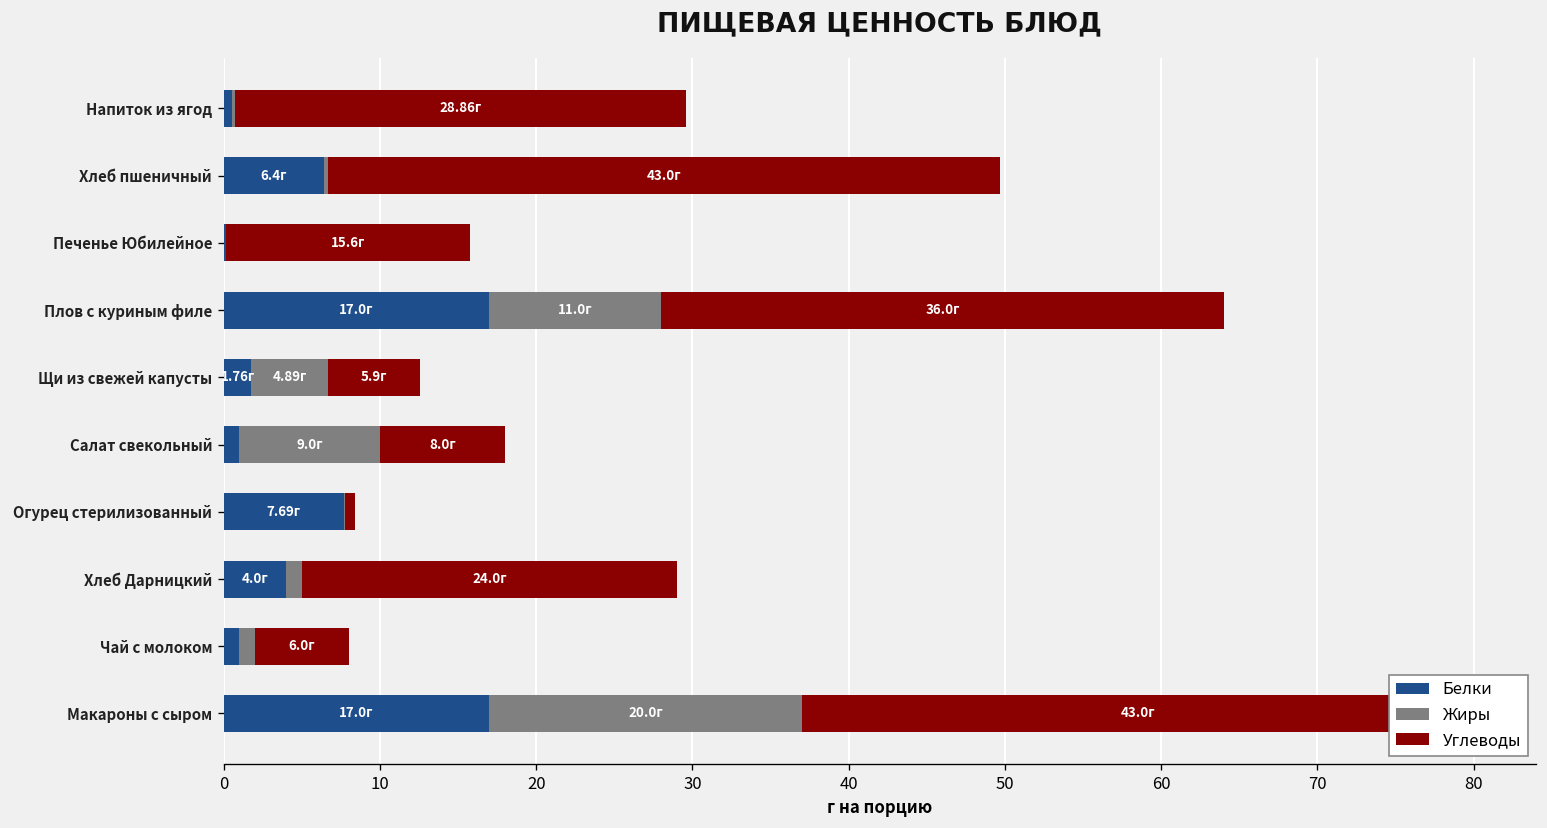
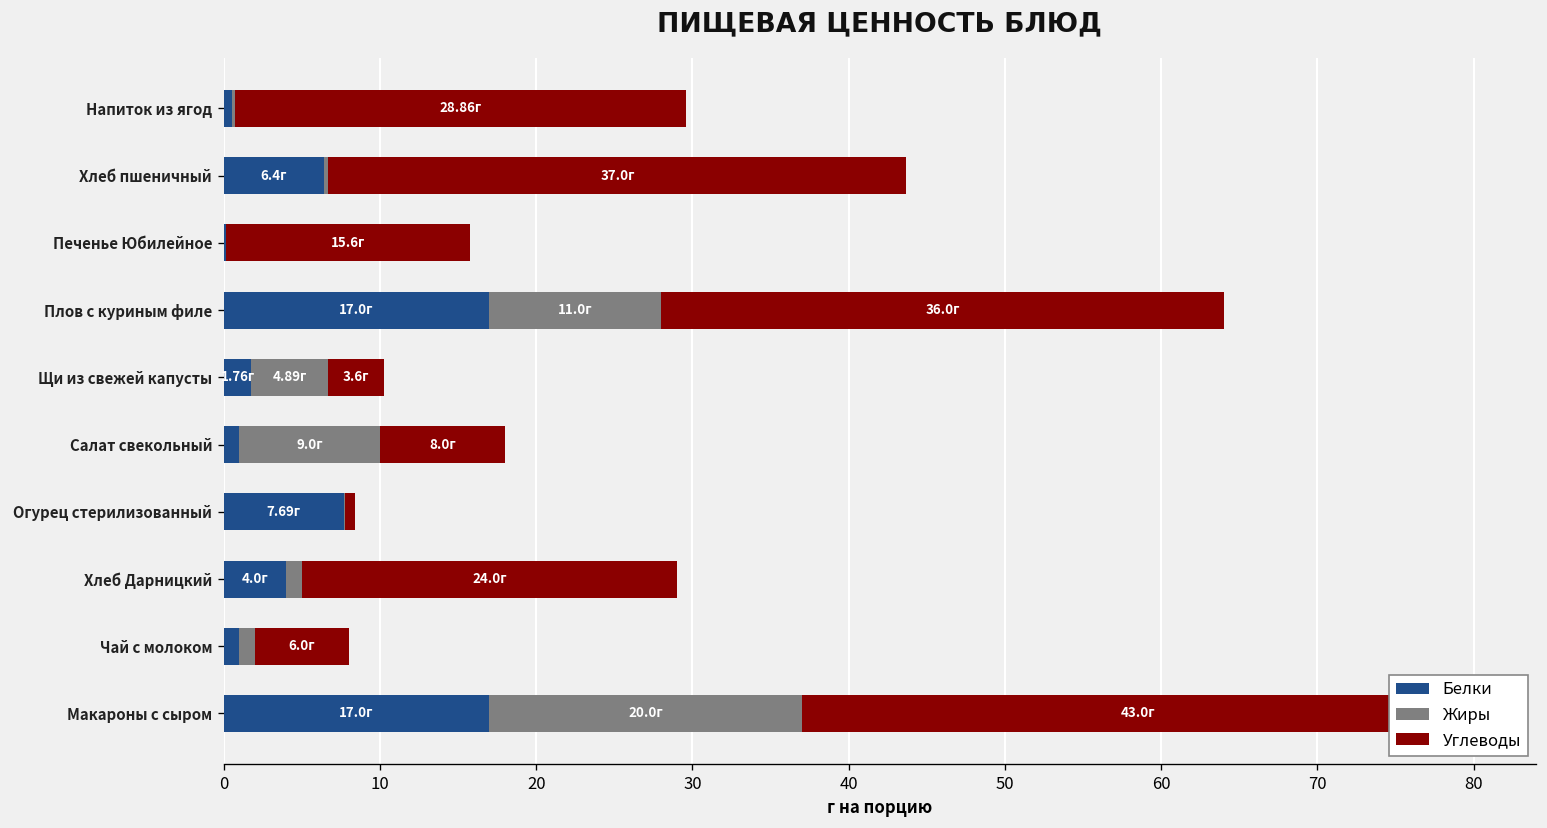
Углеводы, Хлеб пшеничный: 43.0г -> 37.0г
Углеводы, Щи из свежей капусты: 5.9г -> 3.6г
